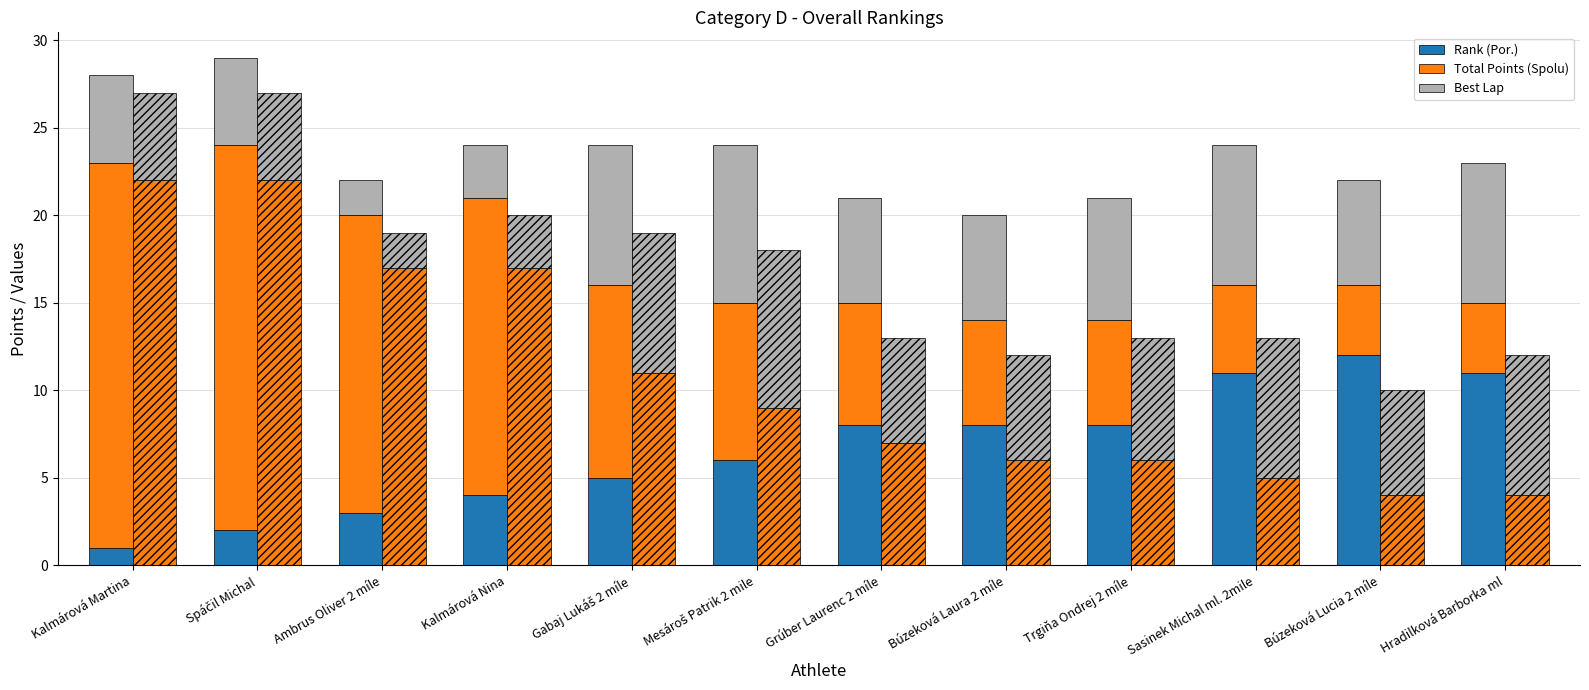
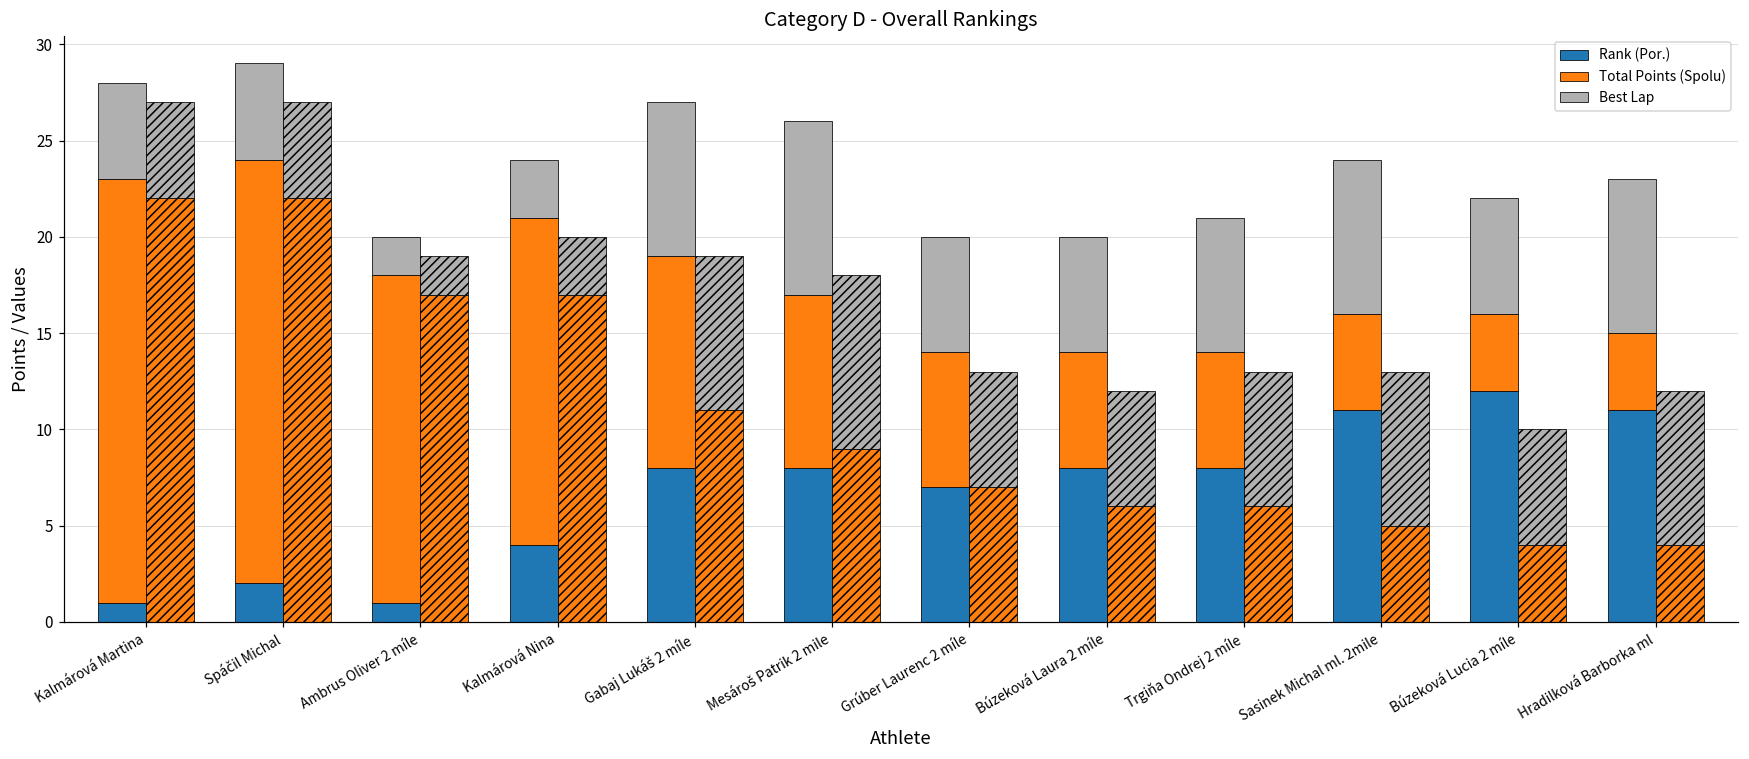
Rank (Por.), Ambrus Oliver 2 míle: 3 -> 1
Rank (Por.), Gabaj Lukáš 2 míle: 5 -> 8
Rank (Por.), Mesároš Patrik 2 mile: 6 -> 8
Rank (Por.), Grúber Laurenc 2 míle: 8 -> 7
